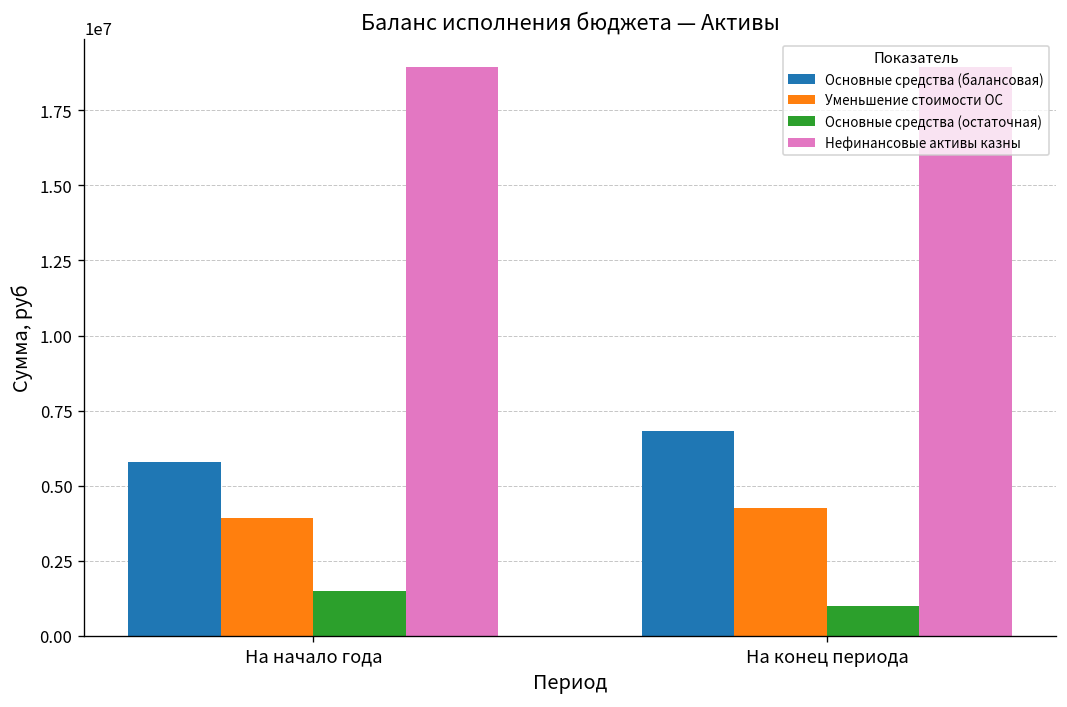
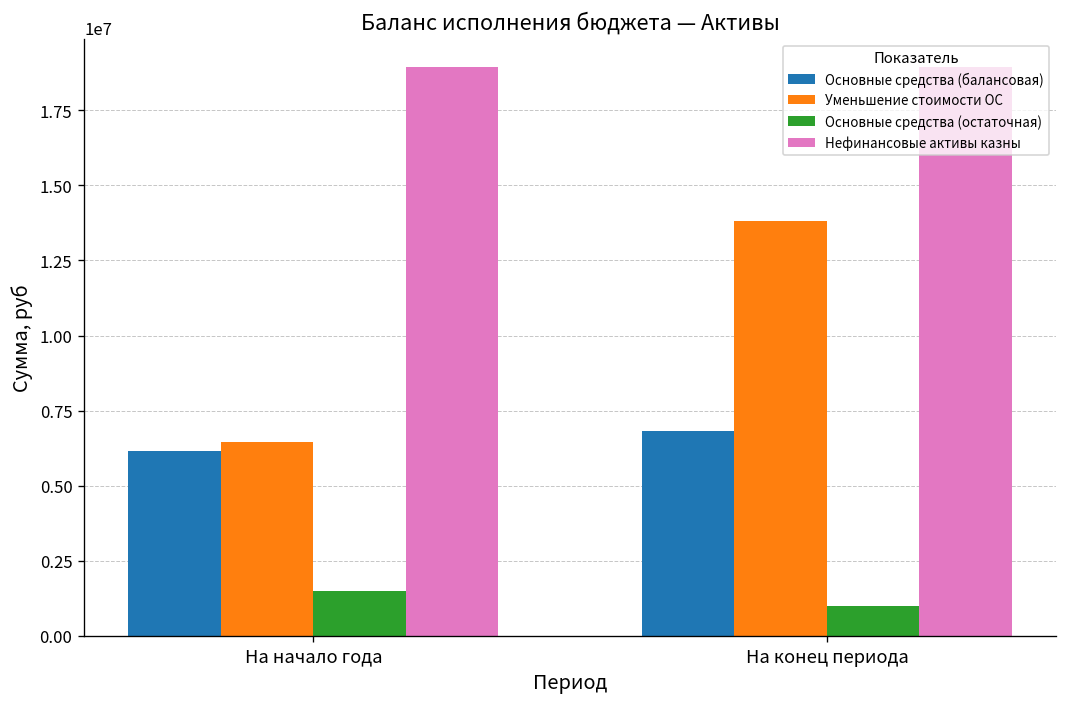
Основные средства (балансовая), На начало года: 5800000 -> 6200000
Уменьшение стоимости ОС, На начало года: 3900000 -> 6500000
Уменьшение стоимости ОС, На конец периода: 4300000 -> 13800000
